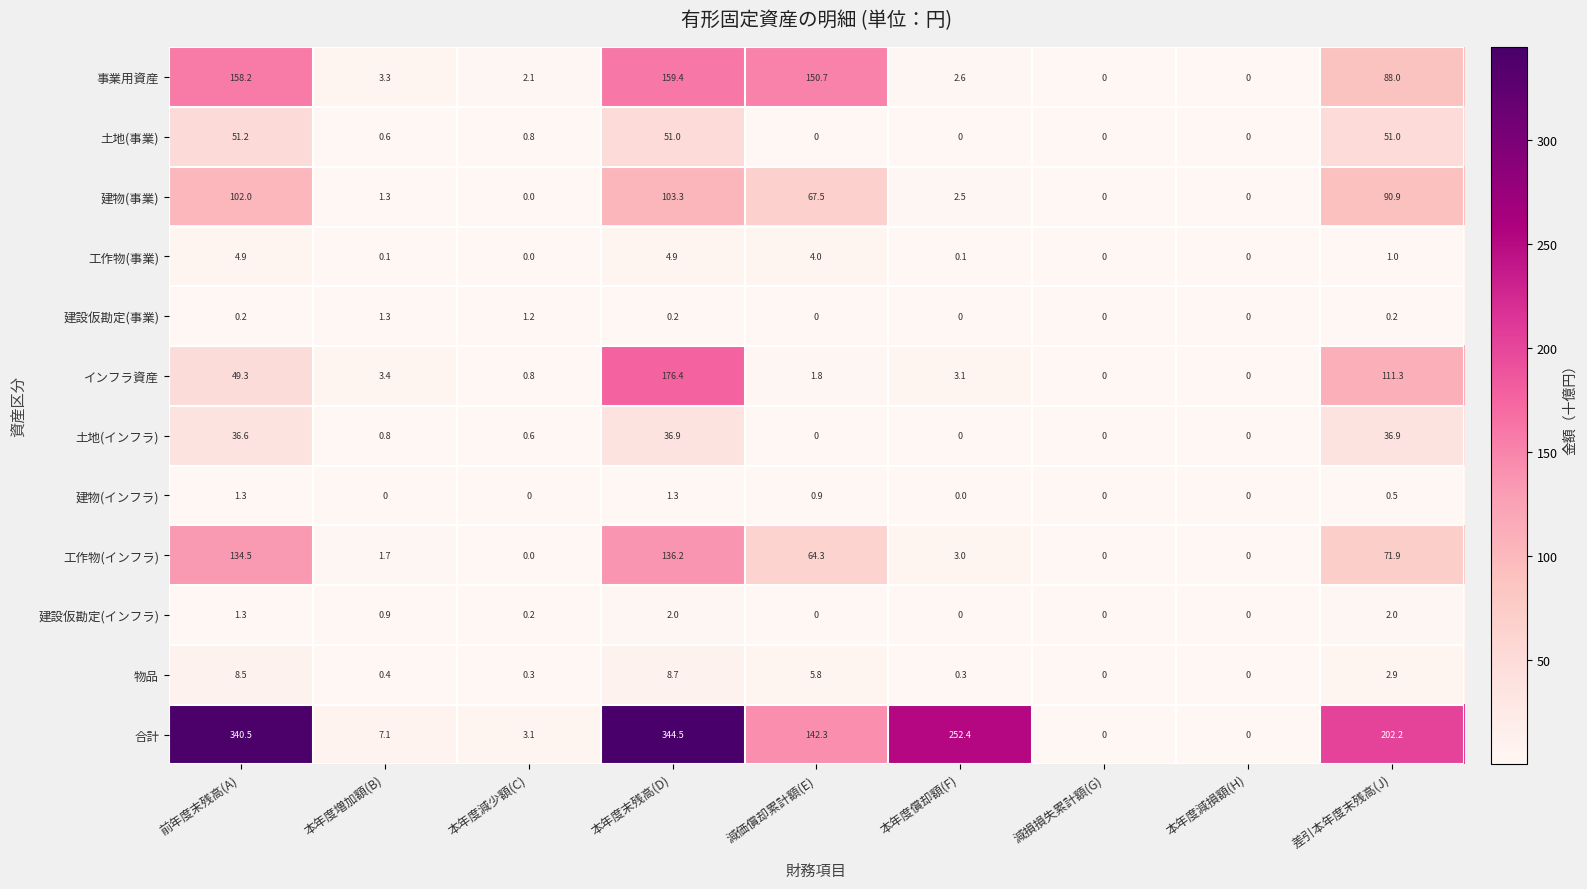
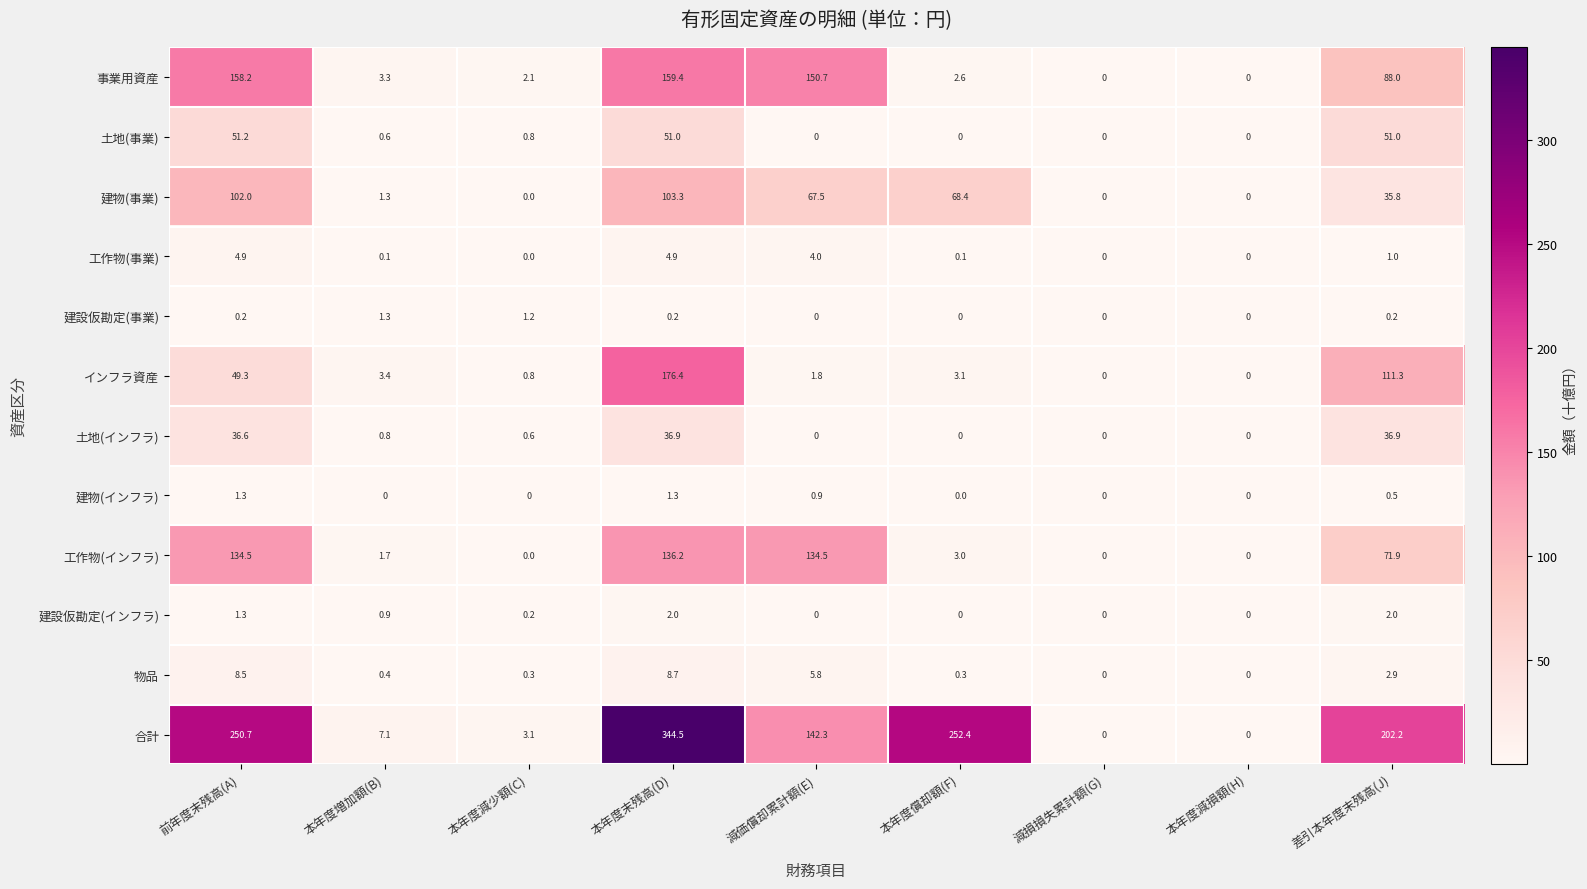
建物(事業), 本年度償却額(F): 2.5 -> 68.4
建物(事業), 差引本年度末残高(J): 90.9 -> 35.8
工作物(インフラ), 減価償却累計額(E): 64.3 -> 134.5
合計, 前年度末残高(A): 340.5 -> 250.7
